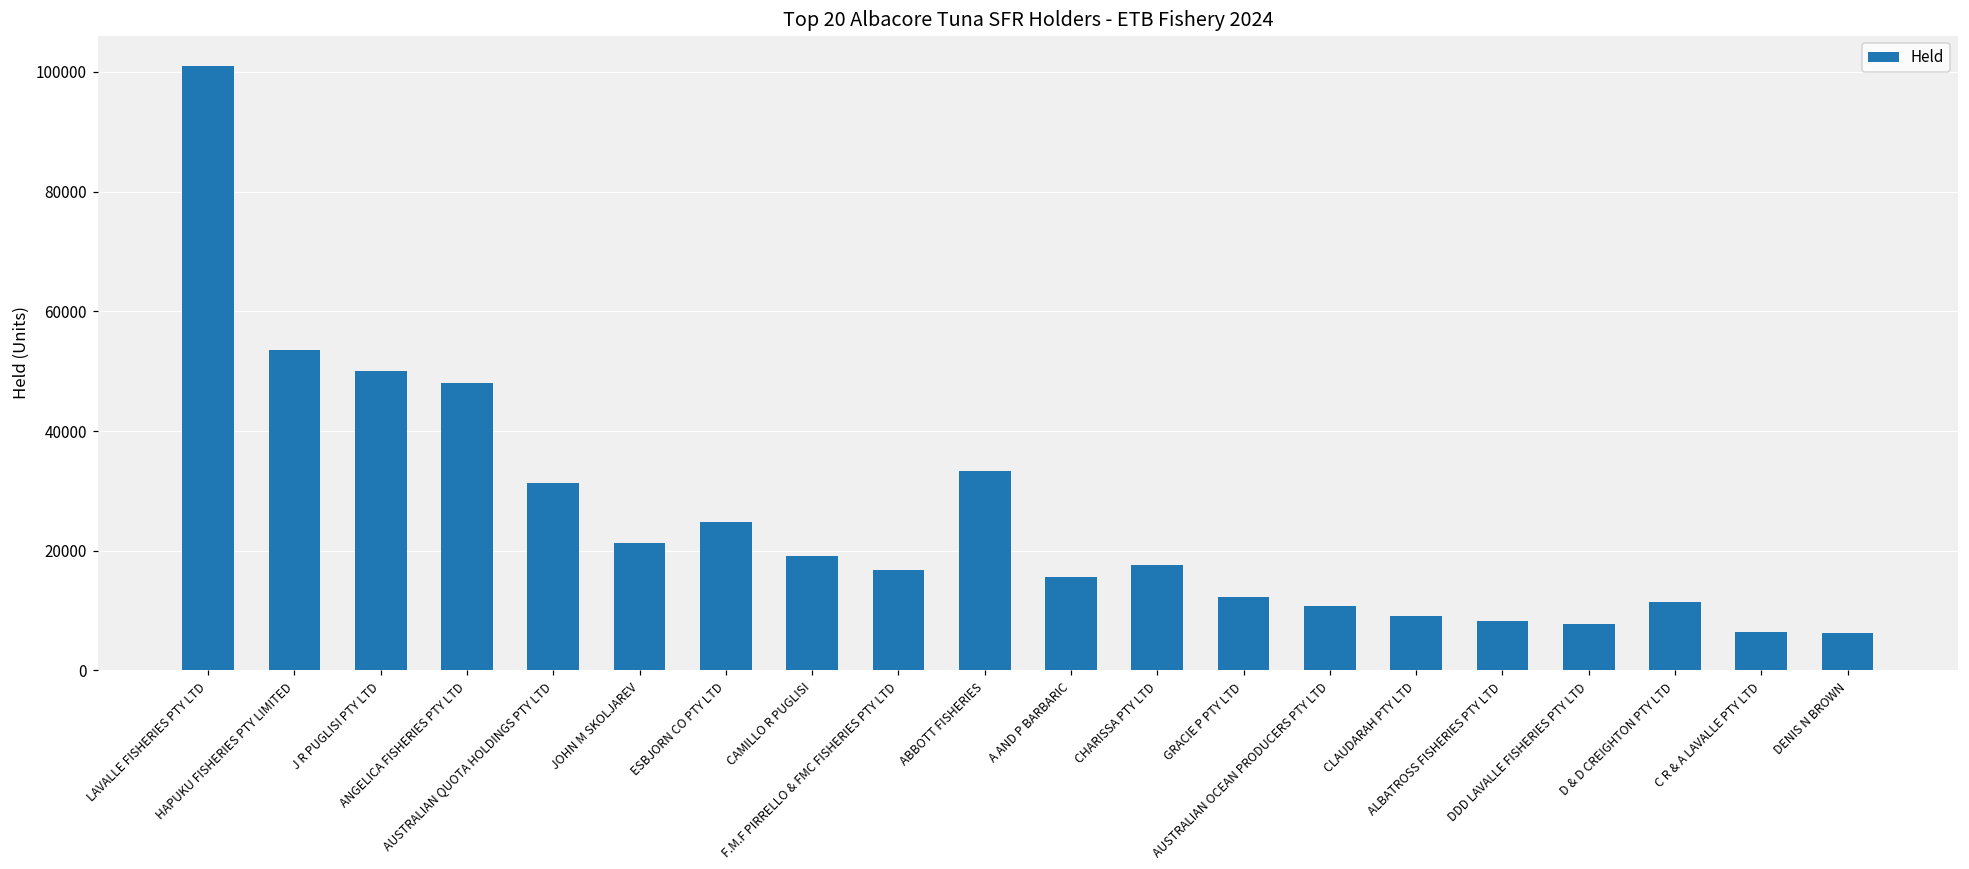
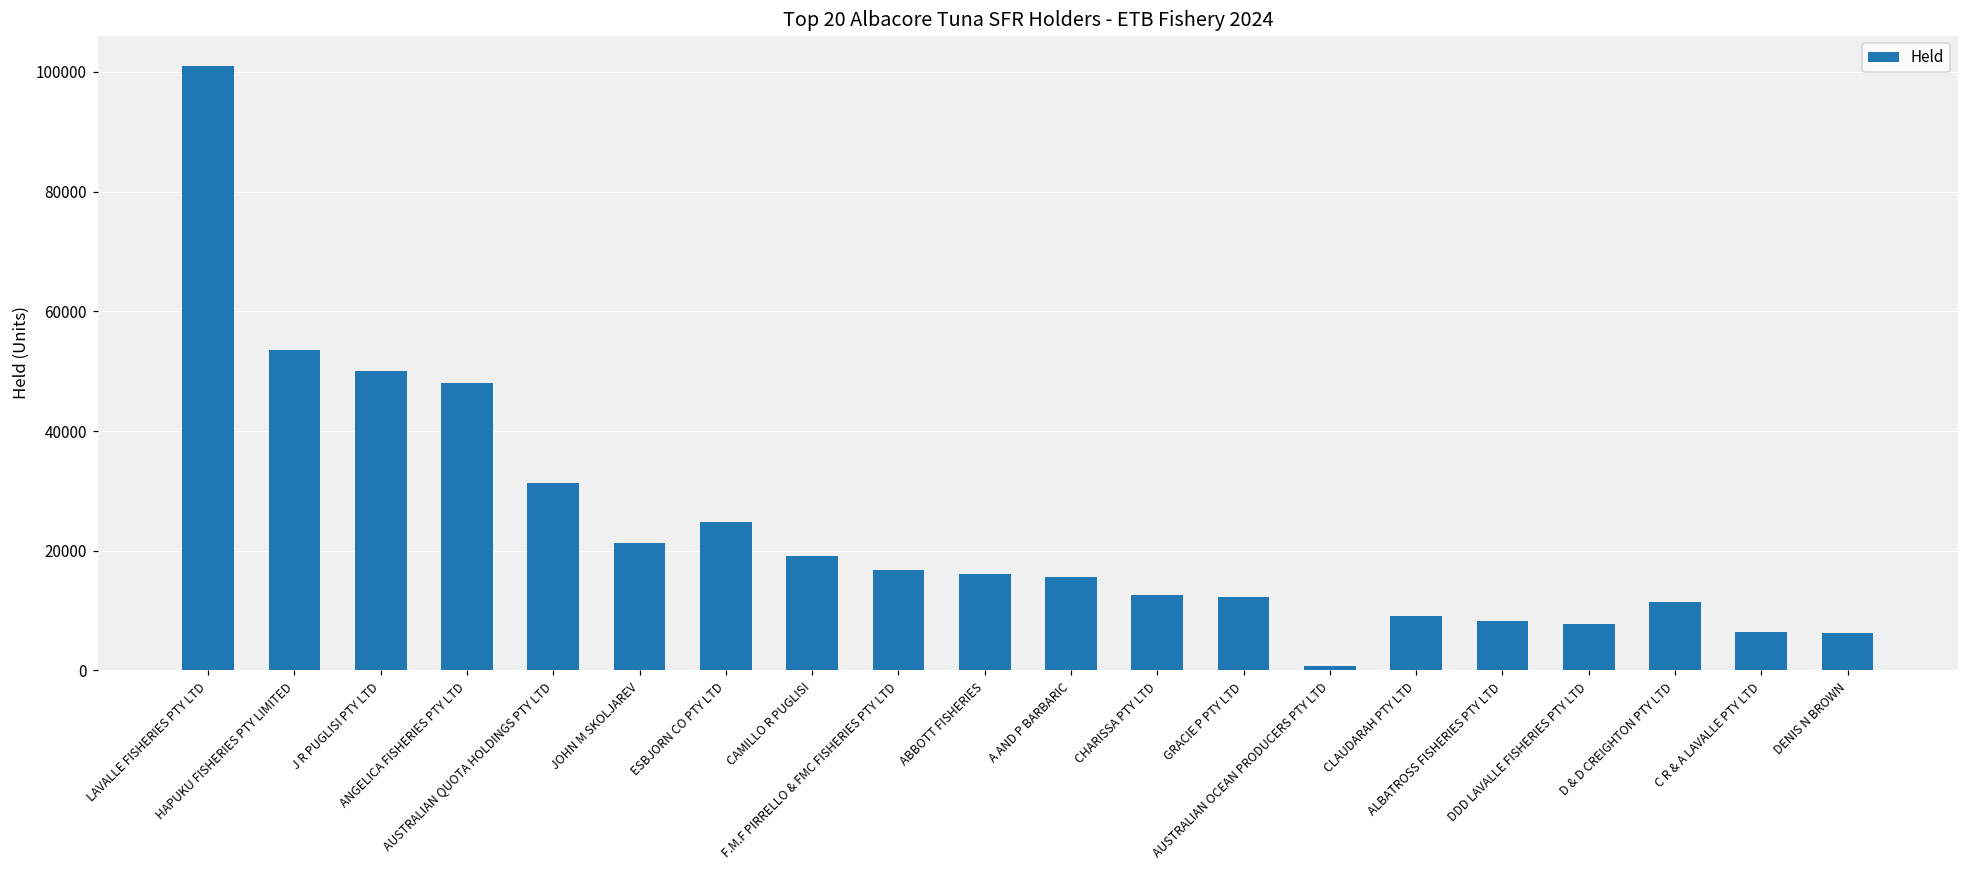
ABBOTT FISHERIES: 33000 -> 16000
CHARISSA PTY LTD: 18000 -> 13000
AUSTRALIAN OCEAN PRODUCERS PTY LTD: 11000 -> 1000
